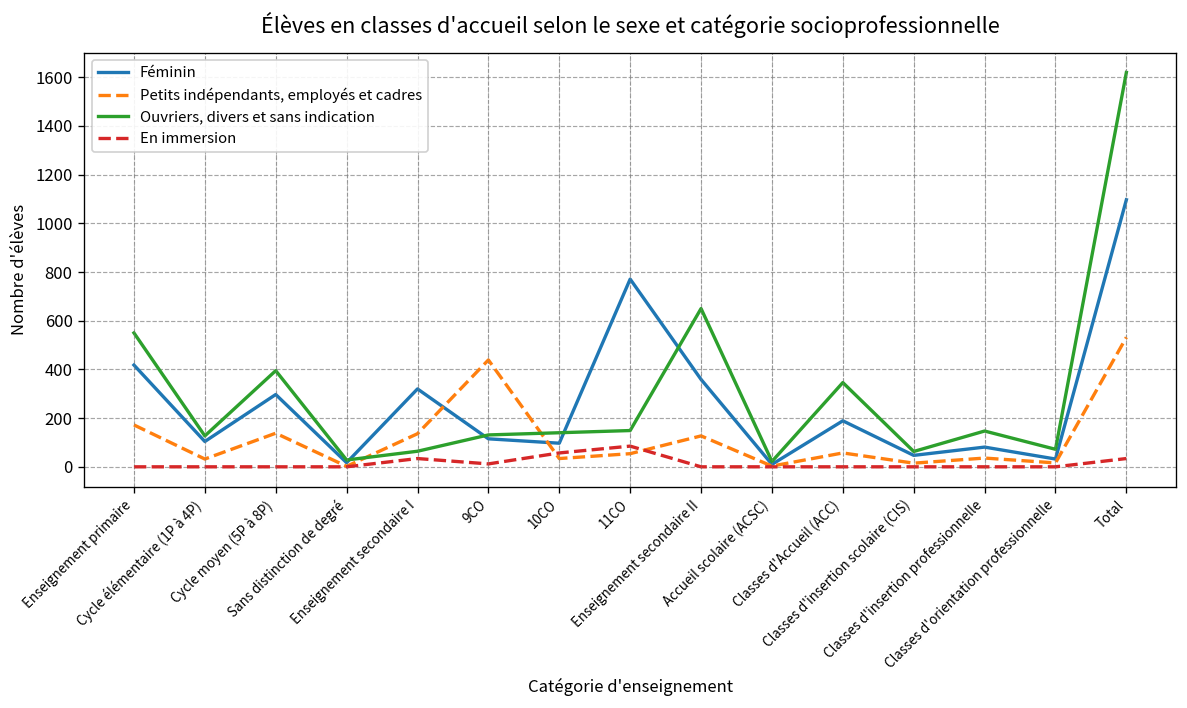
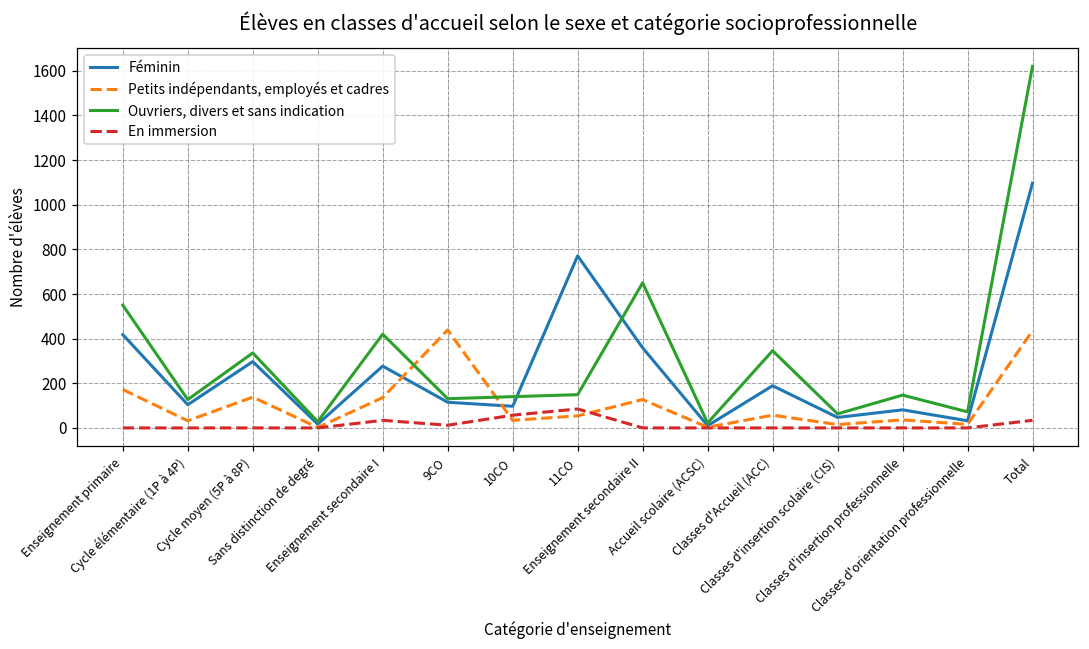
Ouvriers, divers et sans indication, Cycle moyen (5P à 8P): 400 -> 340
Féminin, Enseignement secondaire I: 320 -> 280
Ouvriers, divers et sans indication, Enseignement secondaire I: 60 -> 420
Petits indépendants, employés et cadres, Total: 530 -> 440
